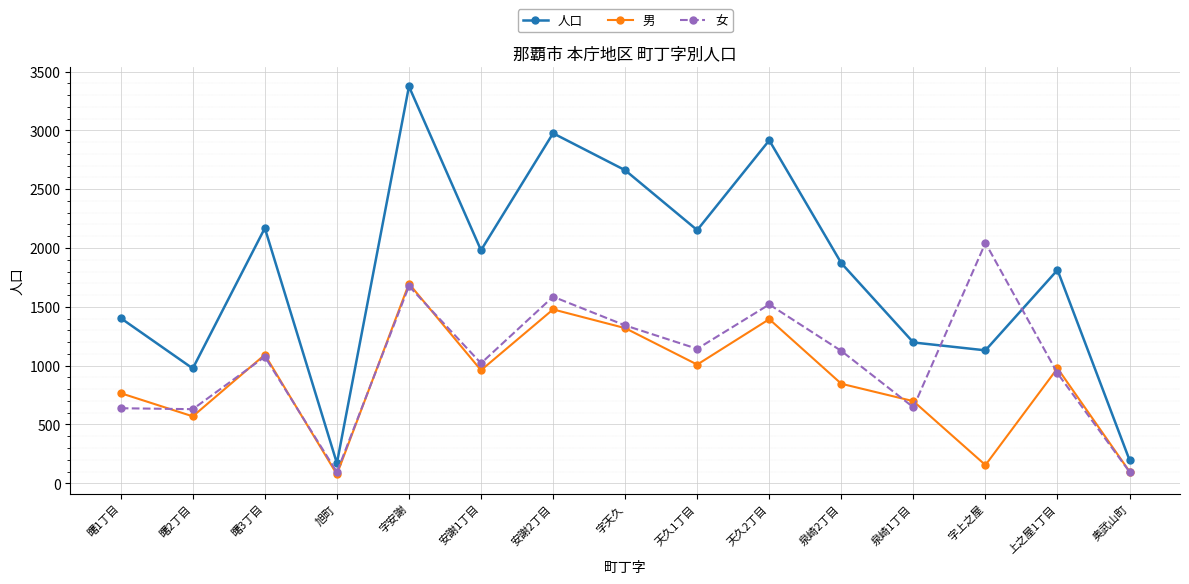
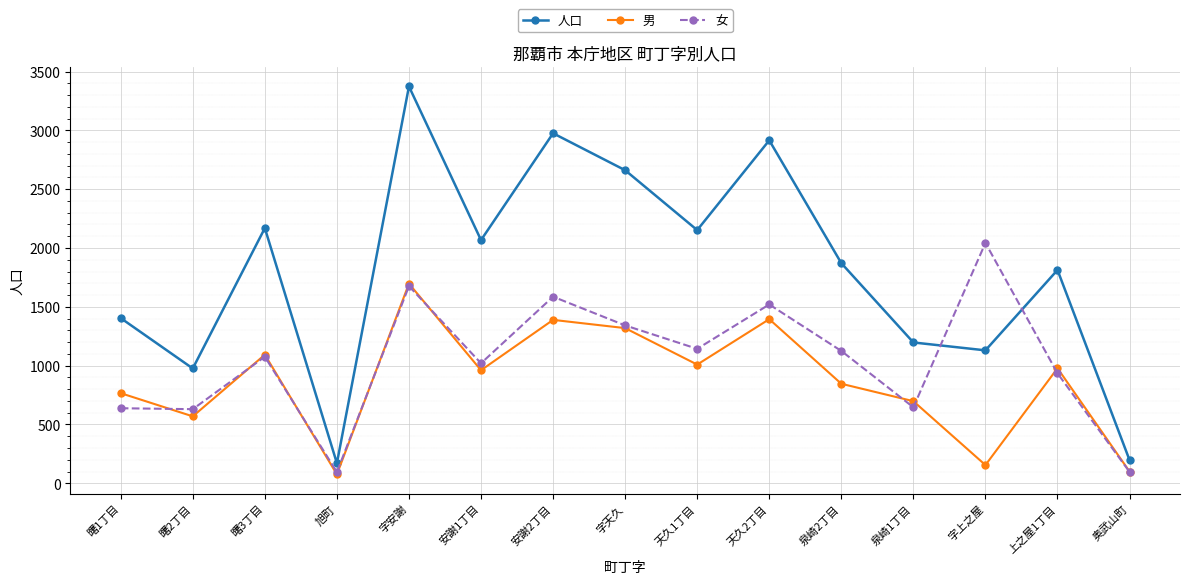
人口, 安謝1丁目: 1980 -> 2070
男, 安謝2丁目: 1480 -> 1390
